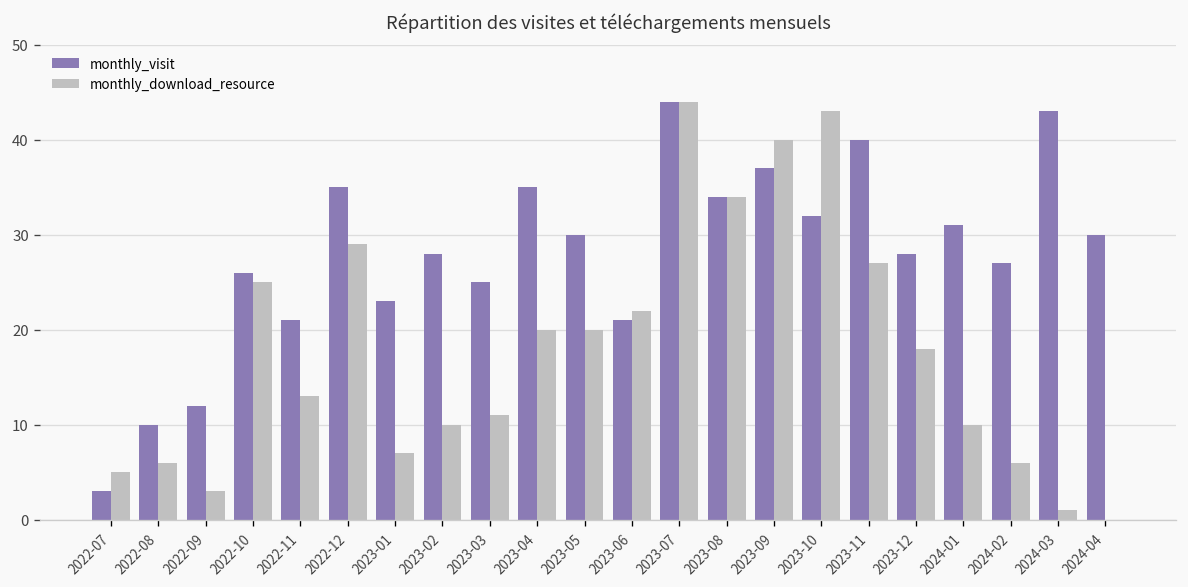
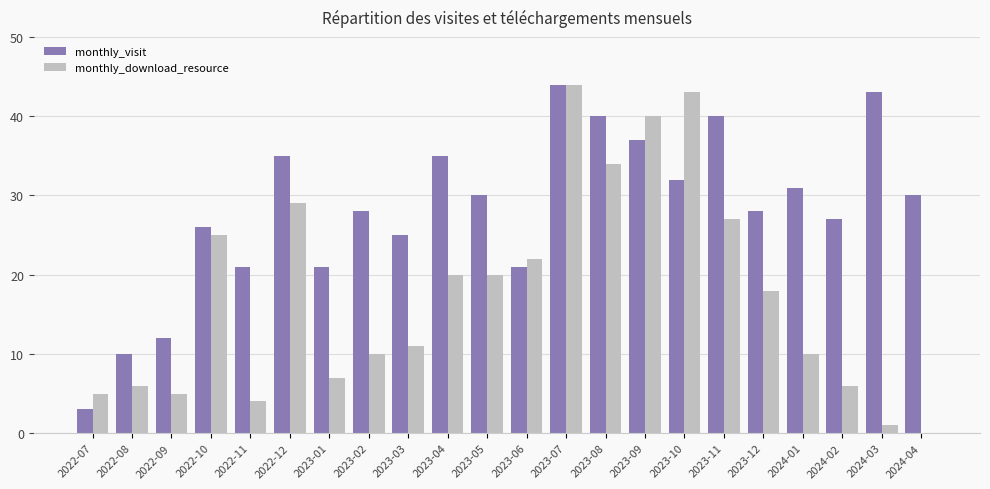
monthly_download_resource, 2022-09: 3 -> 5
monthly_download_resource, 2022-11: 13 -> 4
monthly_visit, 2023-01: 23 -> 21
monthly_visit, 2023-08: 34 -> 40
